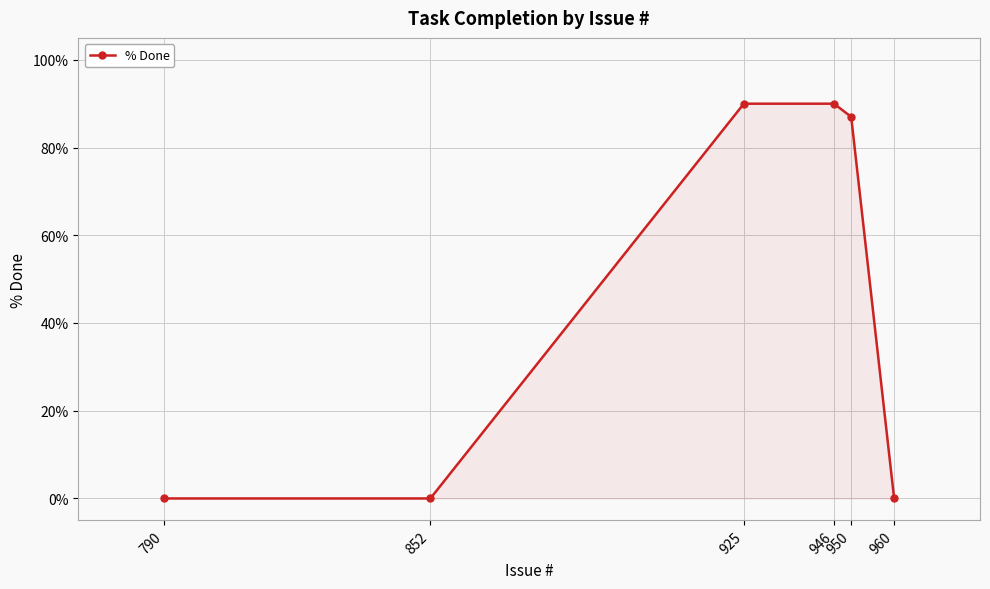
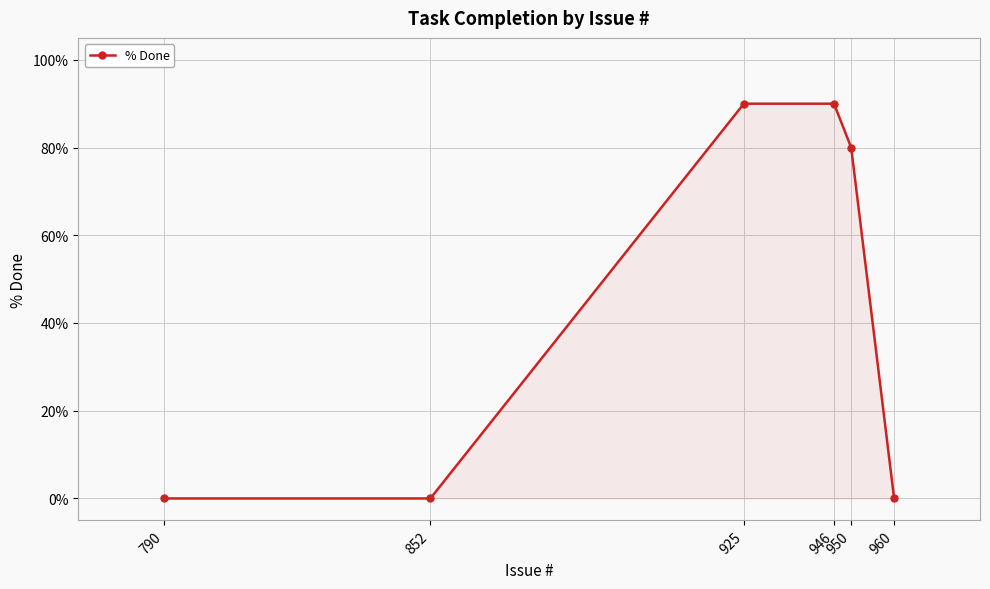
950: 87% -> 80%
